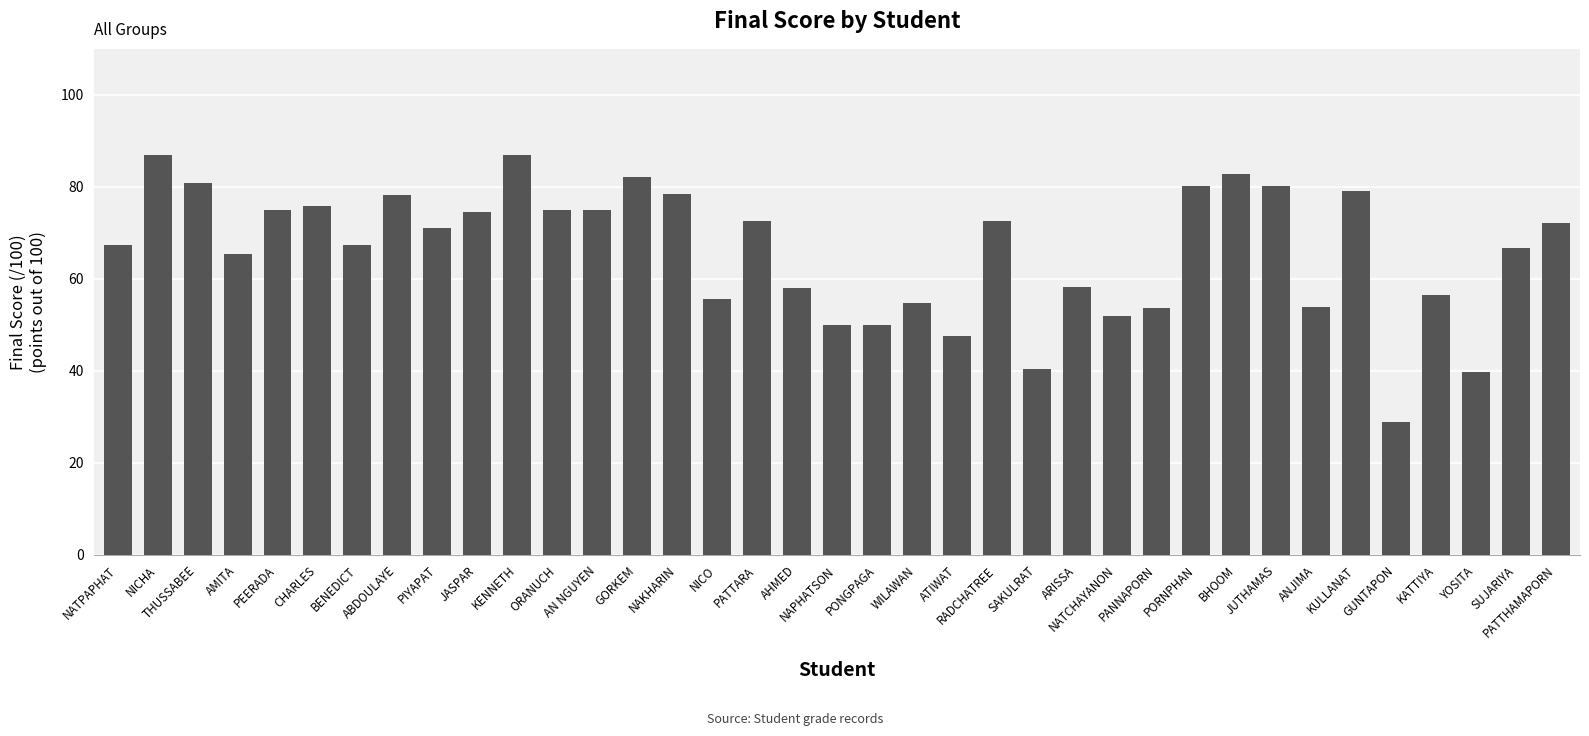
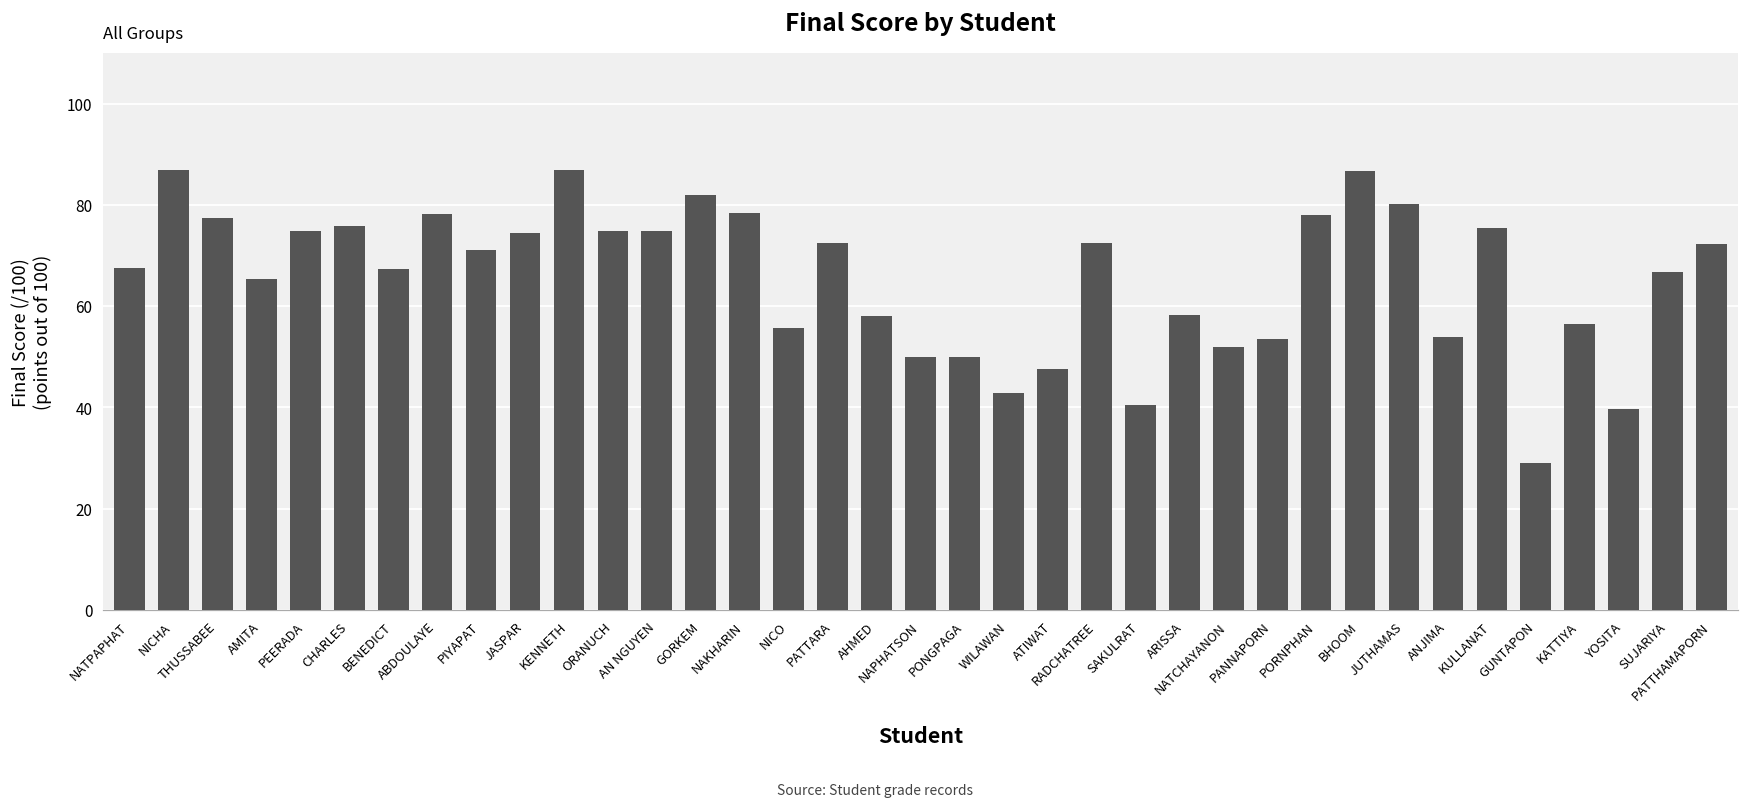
THUSSABEE: 81 -> 77
WILAWAN: 55 -> 43
PORNPHAN: 80 -> 78
BHOOM: 83 -> 87
KULLANAT: 79 -> 75
